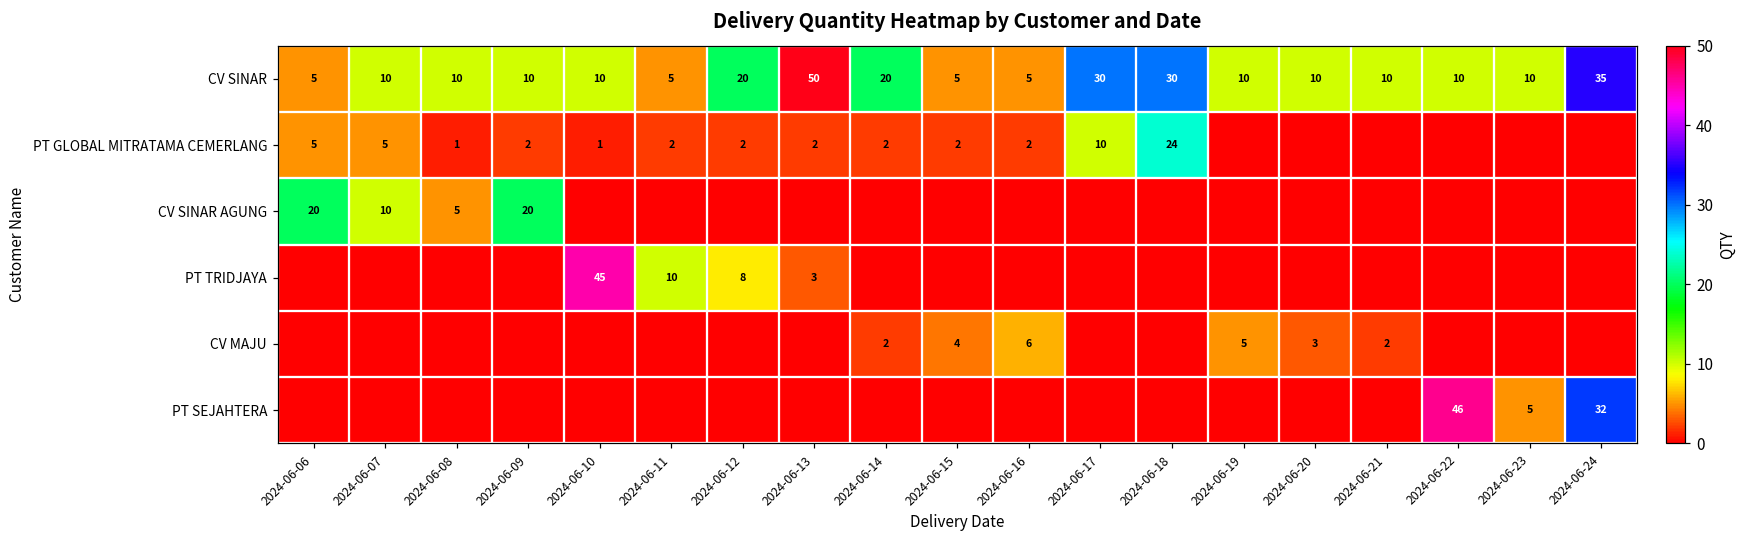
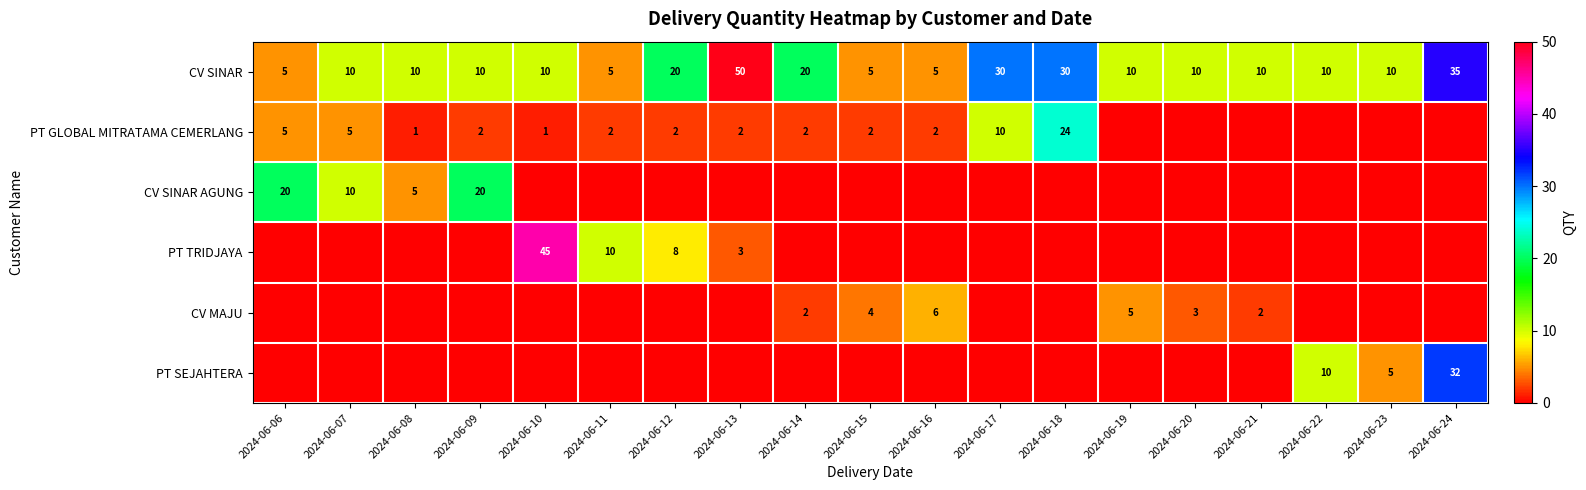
PT SEJAHTERA, 2024-06-22: 46 -> 10
